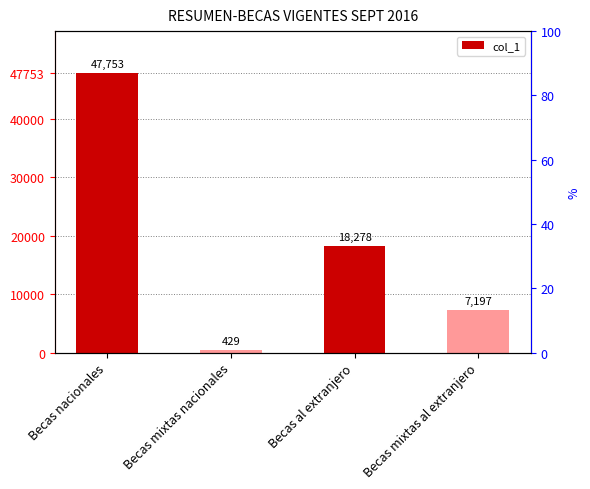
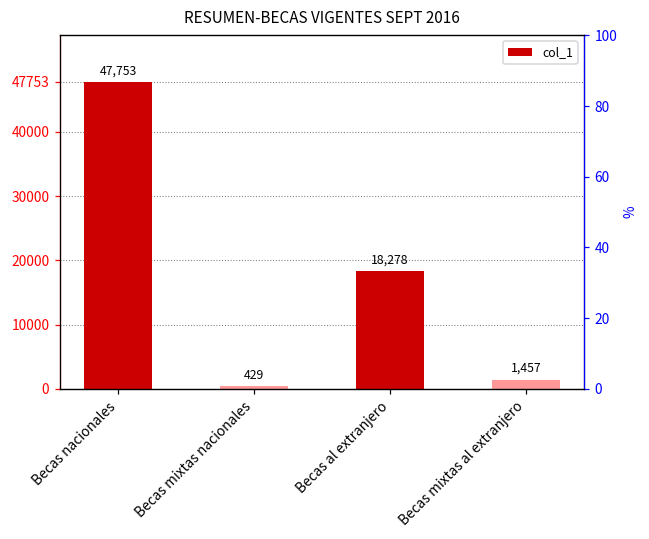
Becas mixtas al extranjero: 7,197 -> 1,457
